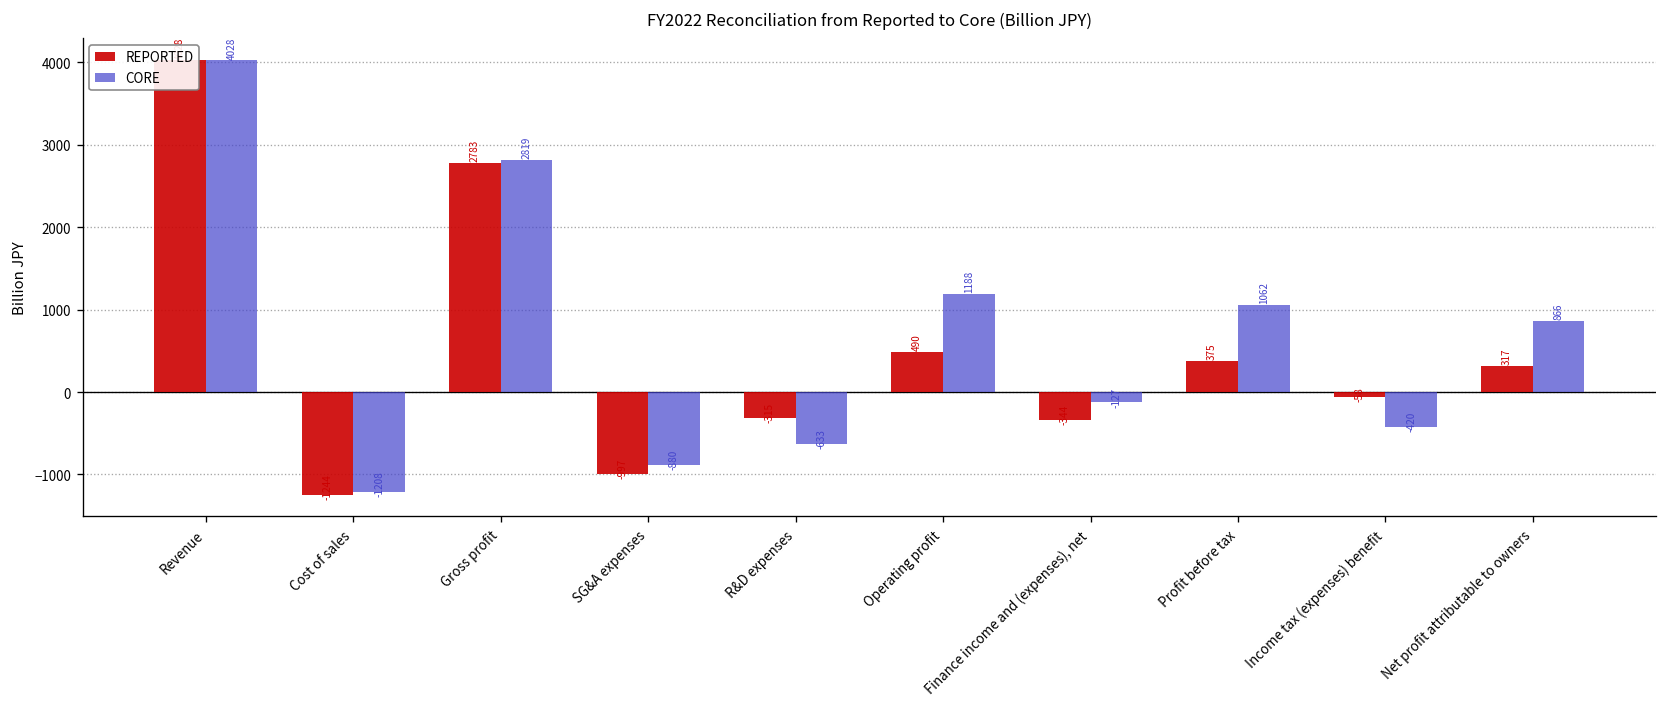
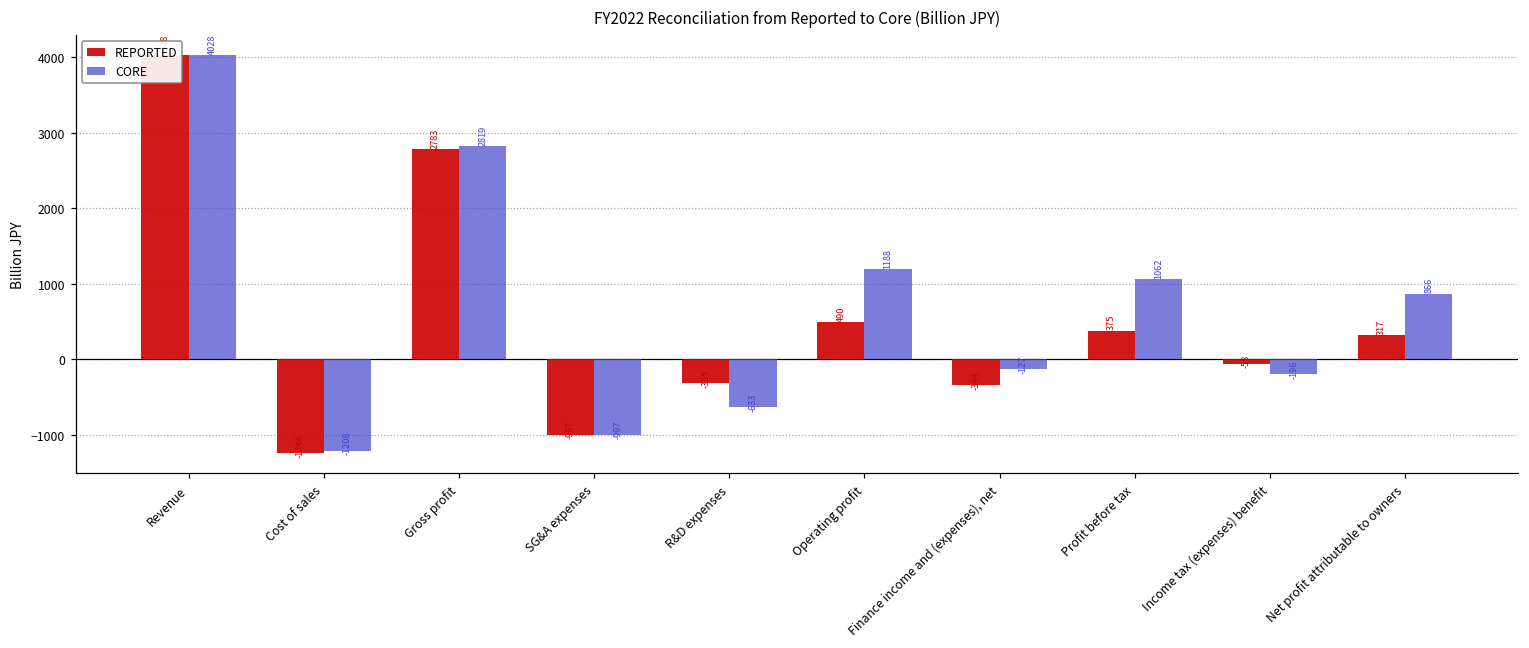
CORE, SG&A expenses: -880 -> -997
CORE, Income tax (expenses) benefit: -420 -> -196
